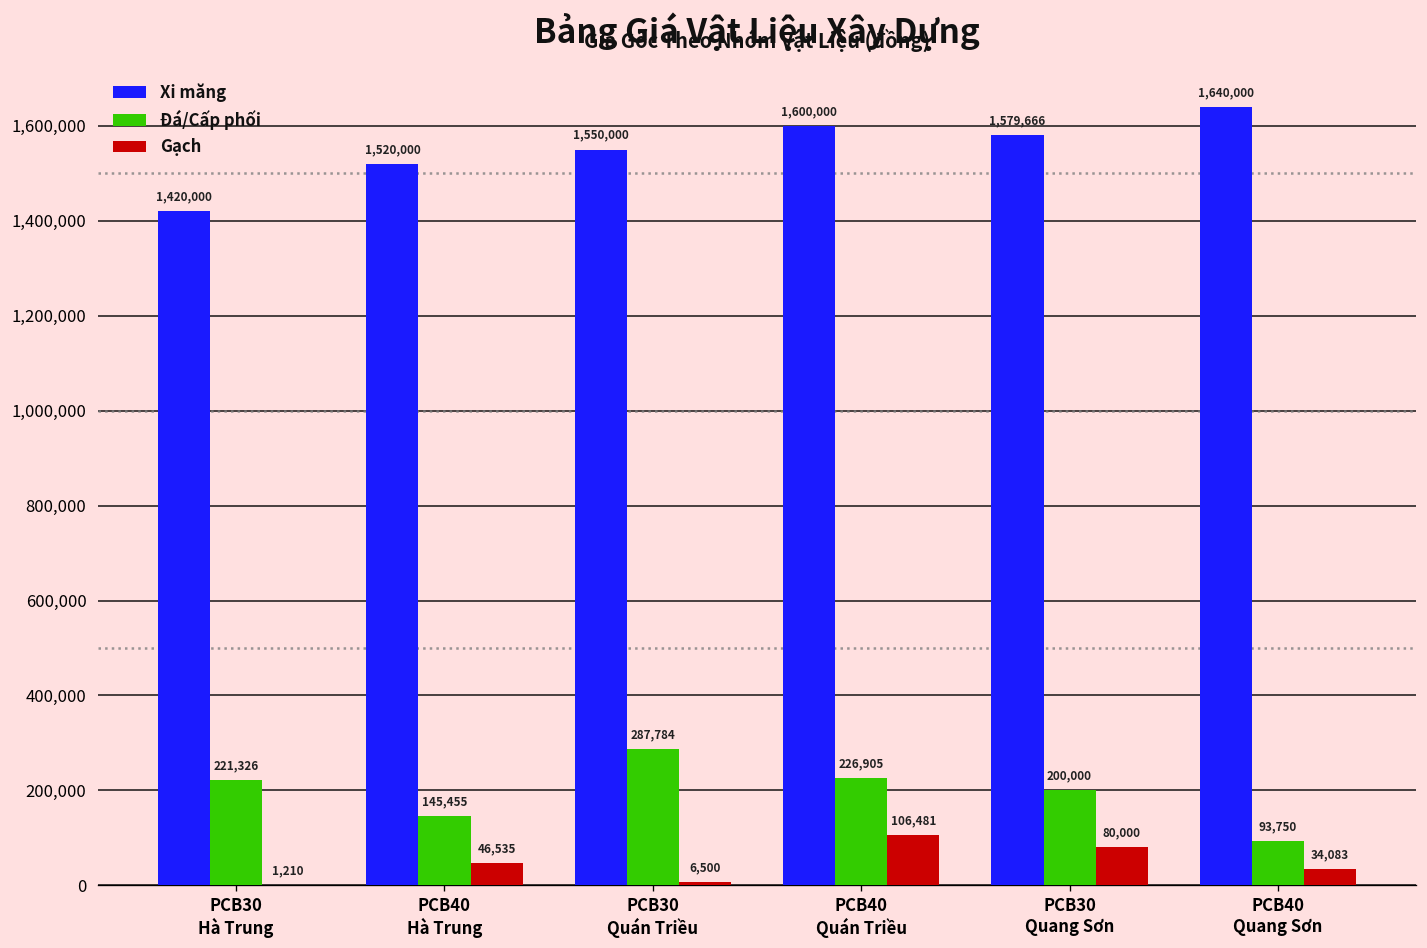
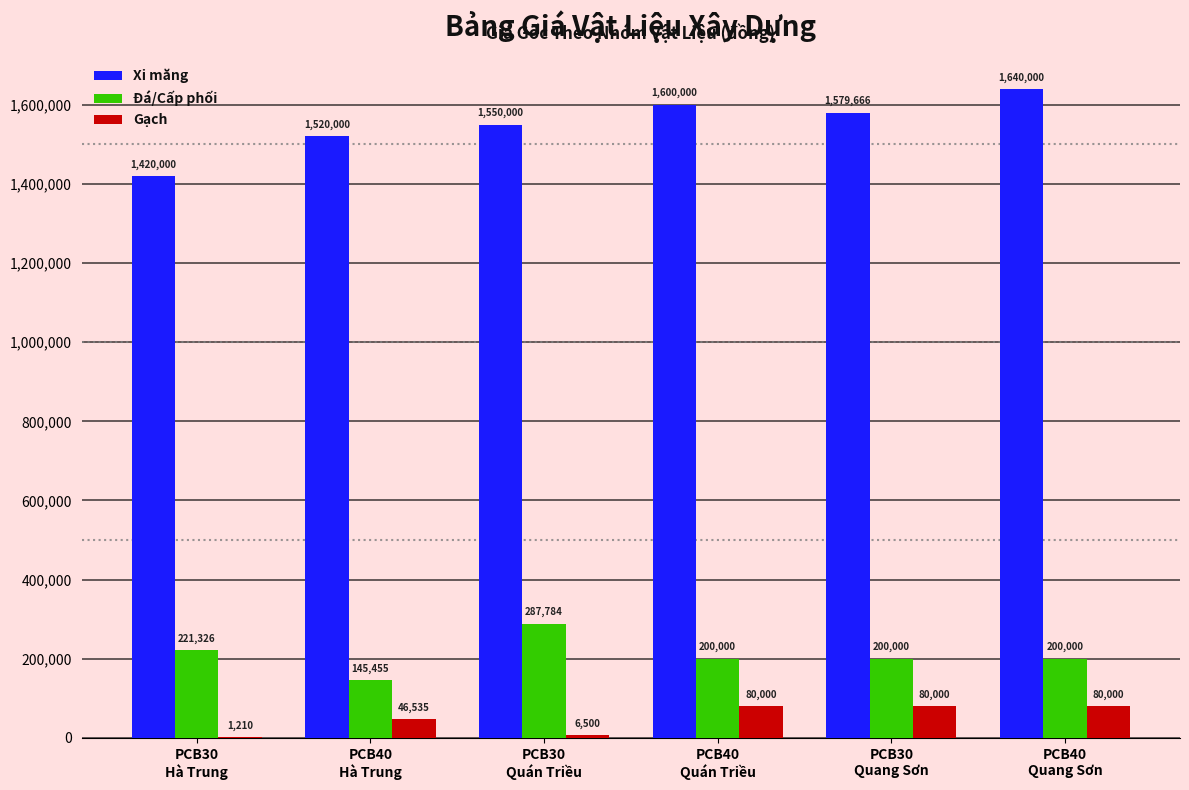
Đá/Cấp phối, PCB40 Quán Triều: 226,905 -> 200,000
Gạch, PCB40 Quán Triều: 106,481 -> 80,000
Đá/Cấp phối, PCB40 Quang Sơn: 93,750 -> 200,000
Gạch, PCB40 Quang Sơn: 34,083 -> 80,000
